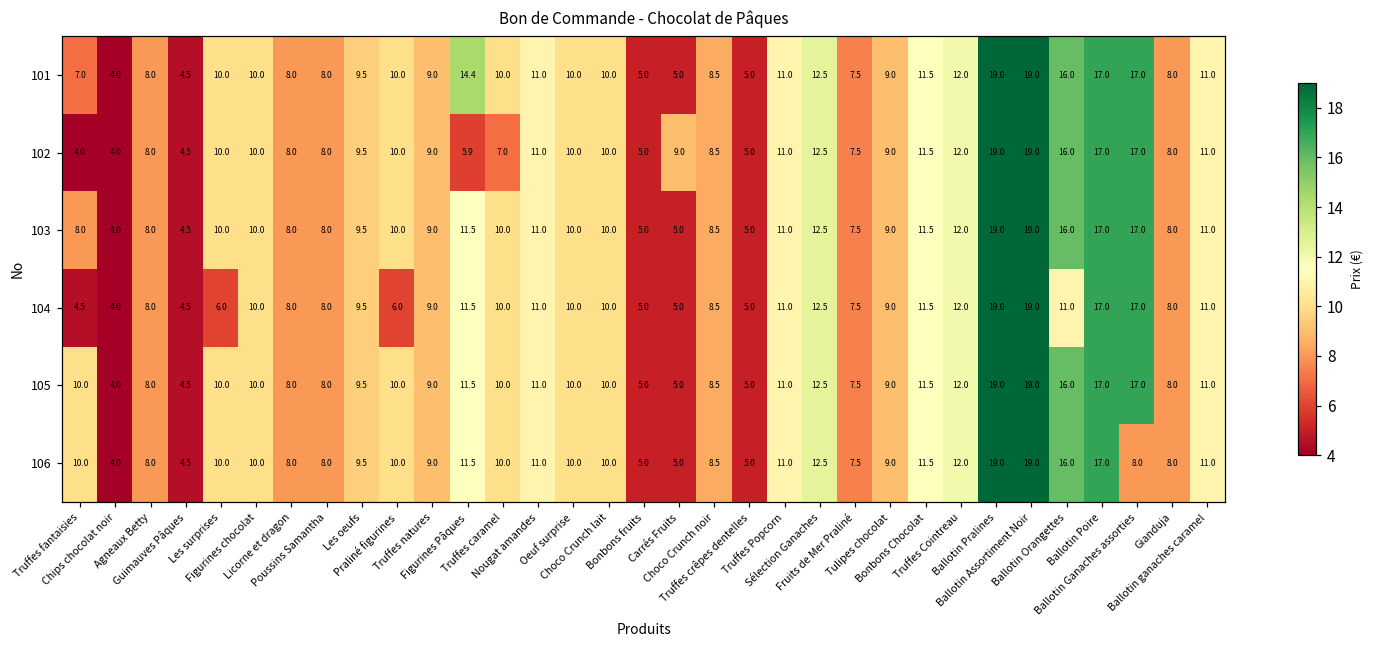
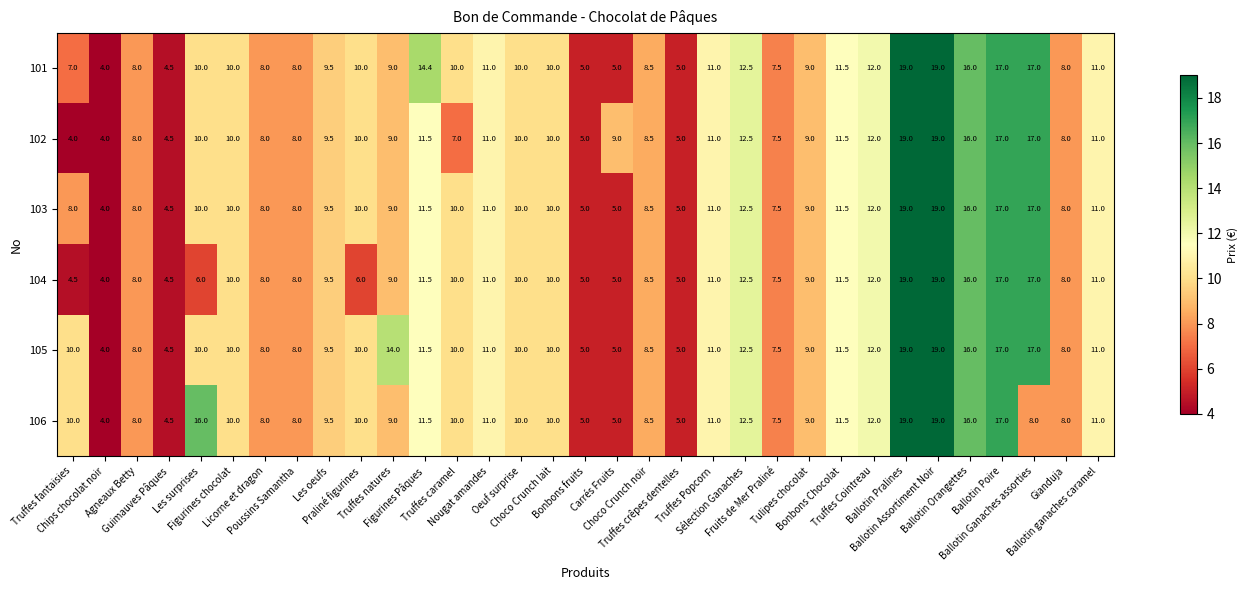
102, Figurines Pâques: 5.9 -> 11.5
104, Ballotin Orangettes: 11.0 -> 16.0
105, Truffes natures: 9.0 -> 14.0
106, Les surprises: 10.0 -> 16.0
